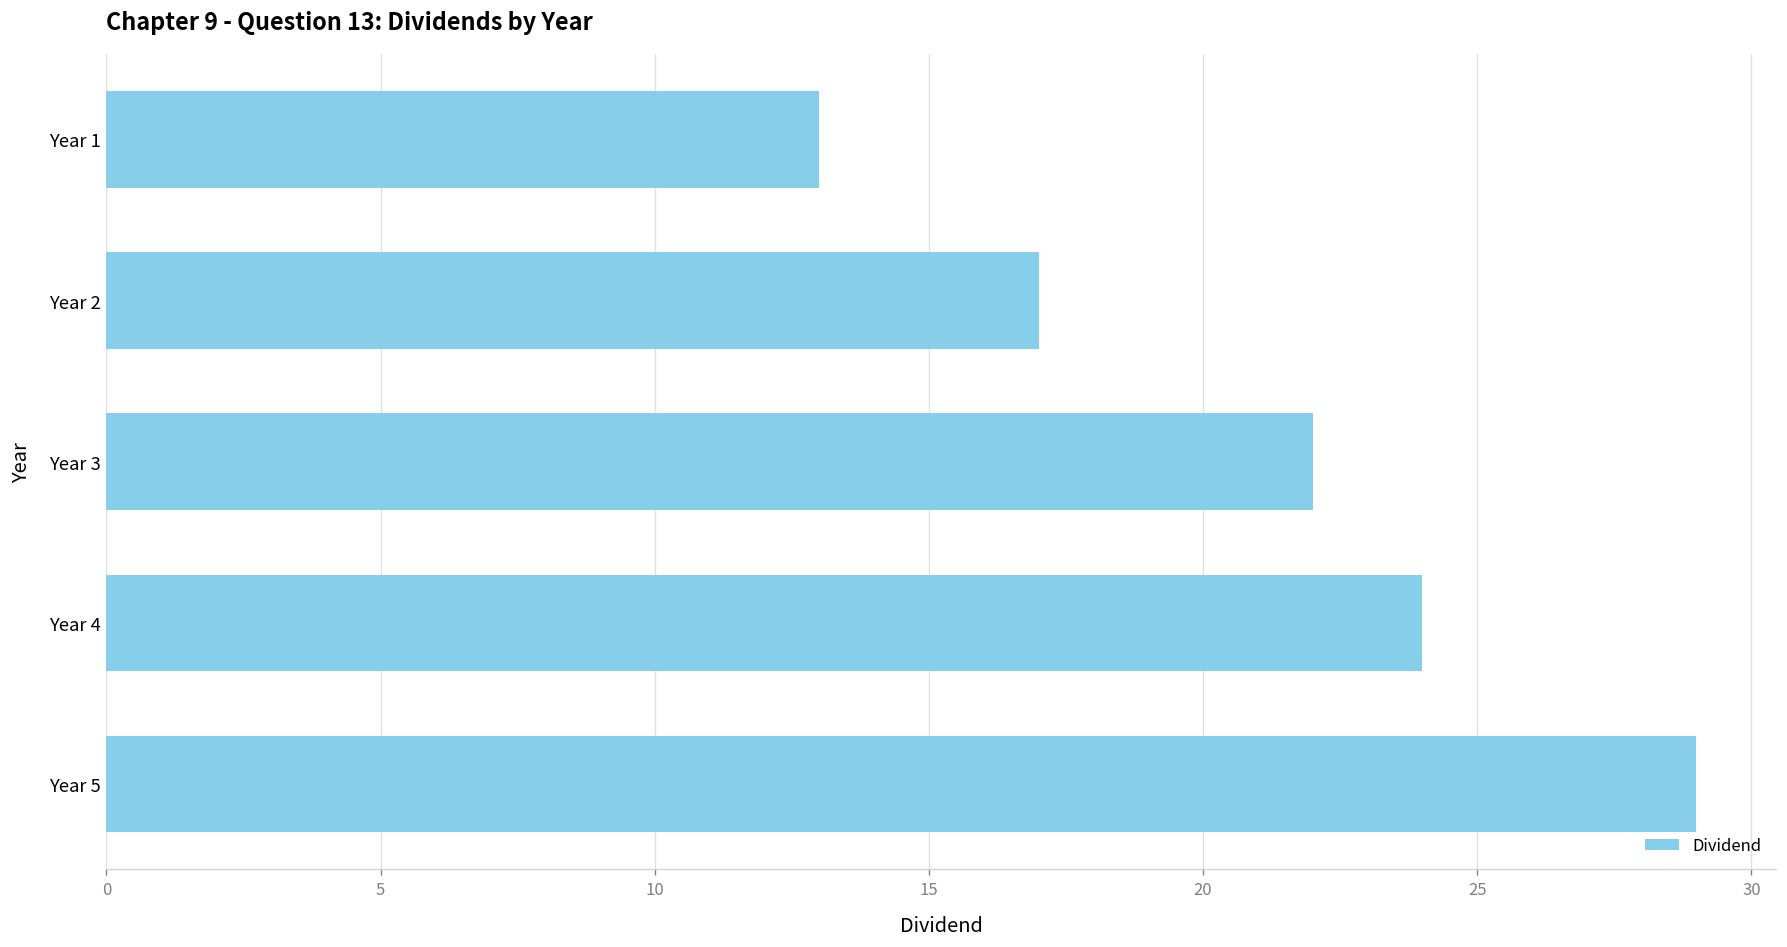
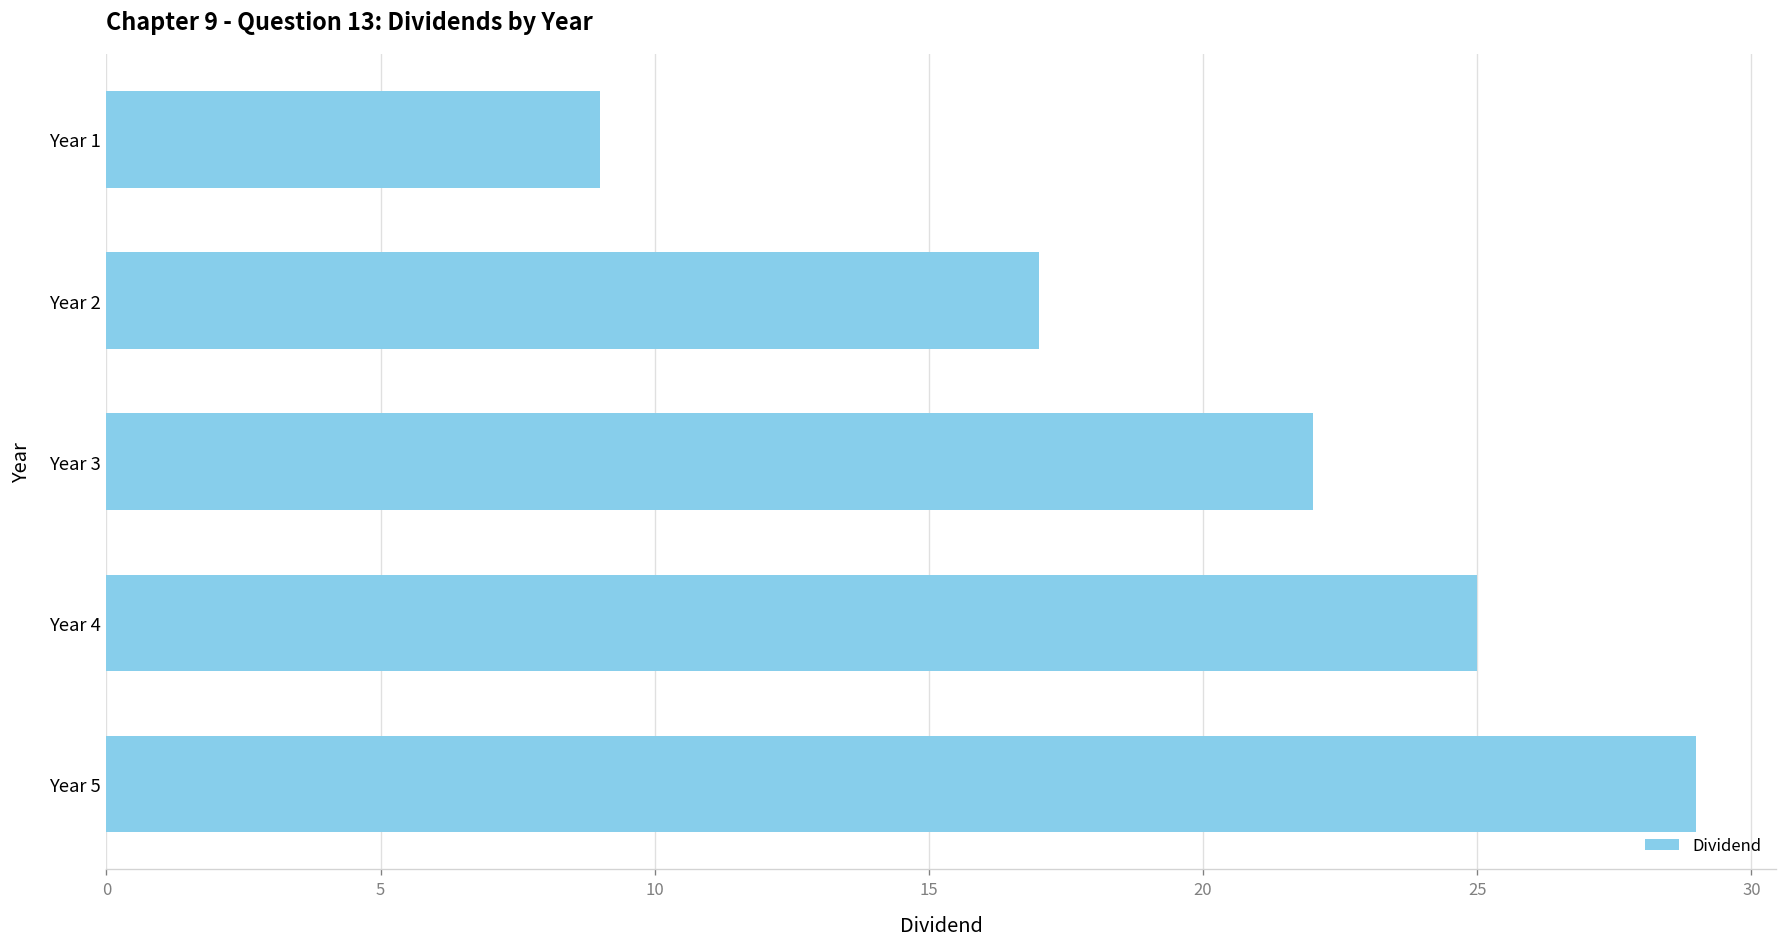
Year 1: 13 -> 9
Year 4: 24 -> 25
